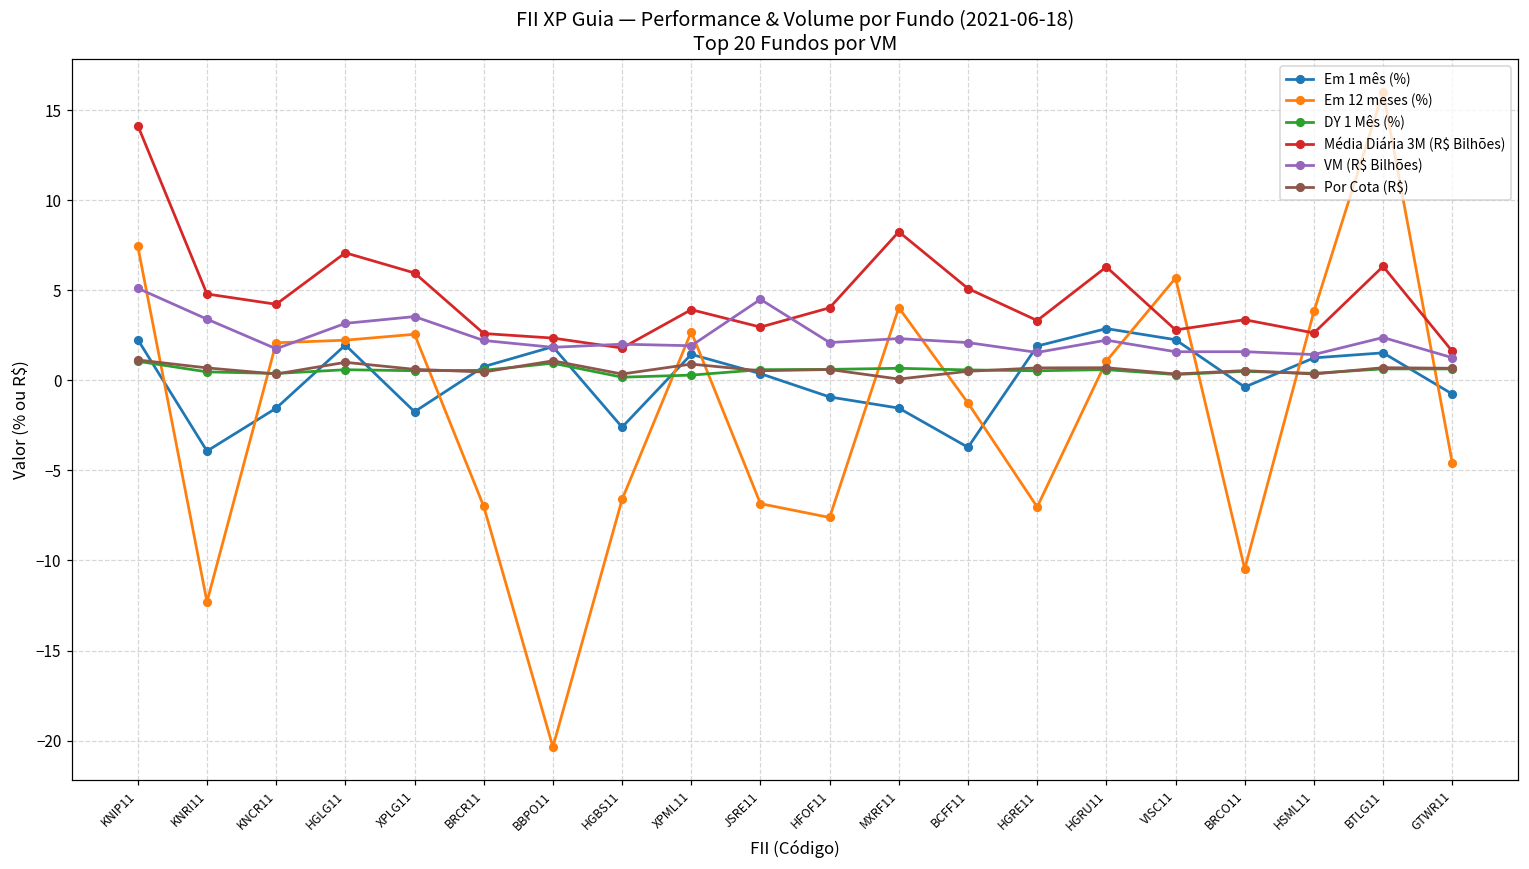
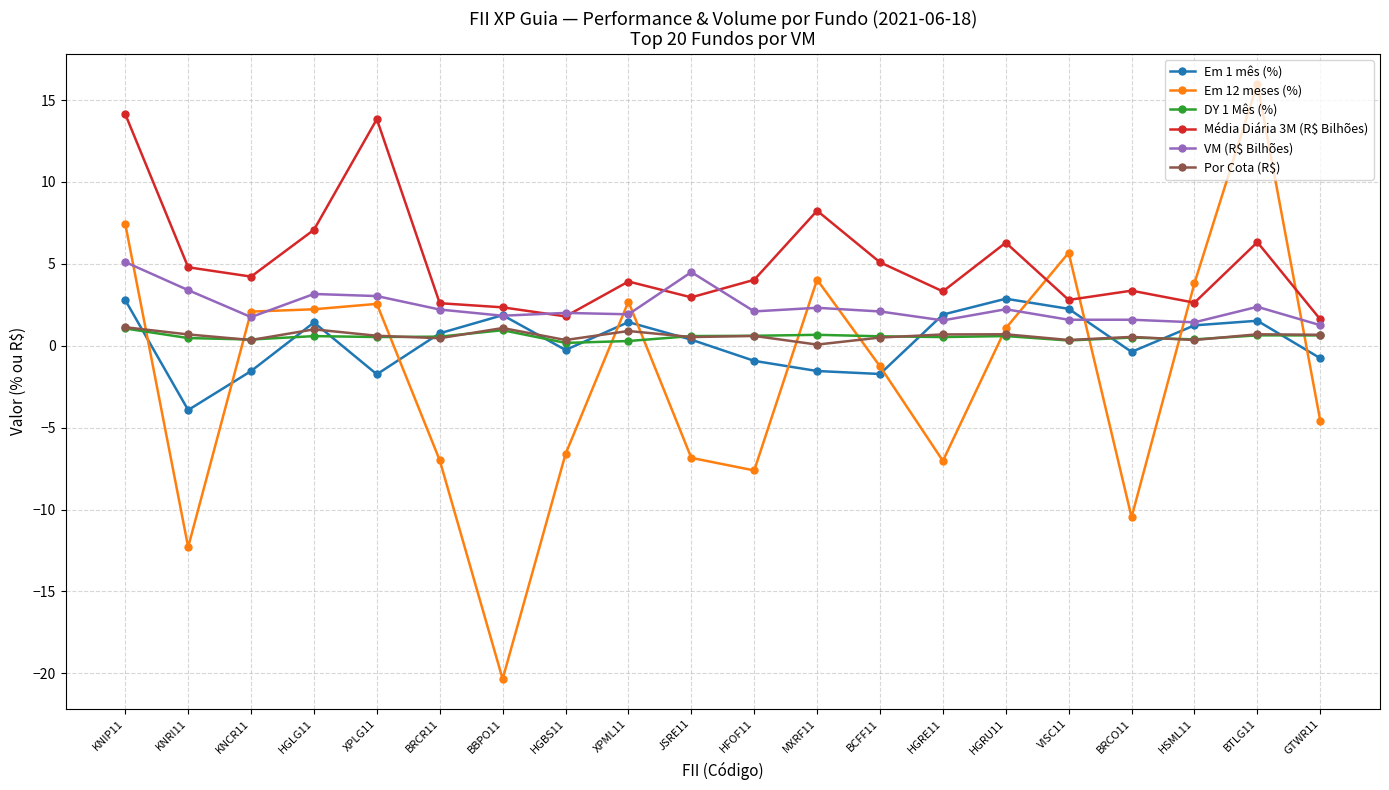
Em 1 mês (%), KNIP11: 2.3 -> 2.8
Em 1 mês (%), HGLG11: 2.0 -> 1.4
Média Diária 3M (R$ Bilhões), XPLG11: 6.0 -> 13.8
VM (R$ Bilhões), XPLG11: 3.5 -> 3.0
Em 1 mês (%), HGBS11: -2.6 -> -0.3
Em 1 mês (%), BCFF11: -3.7 -> -1.7
